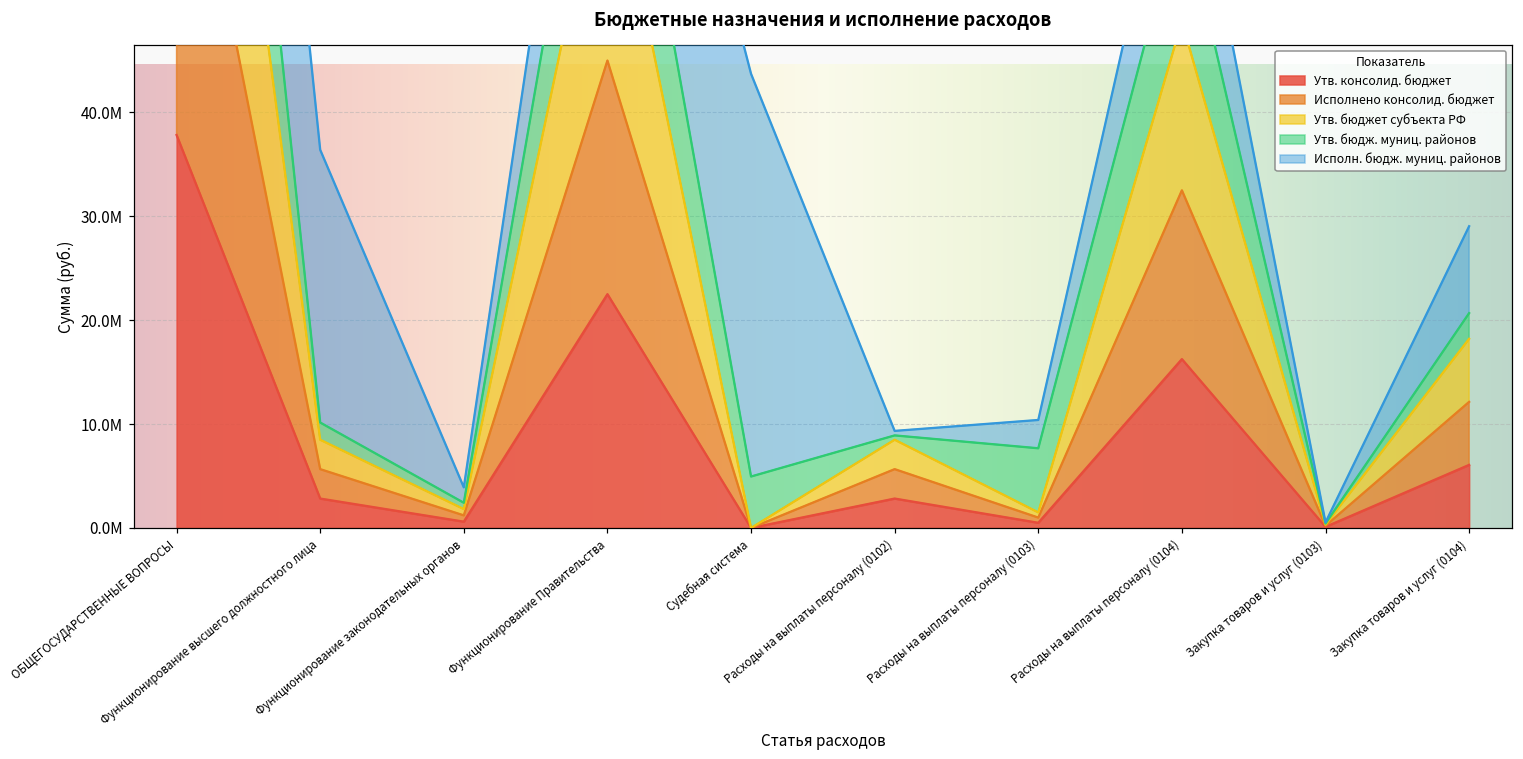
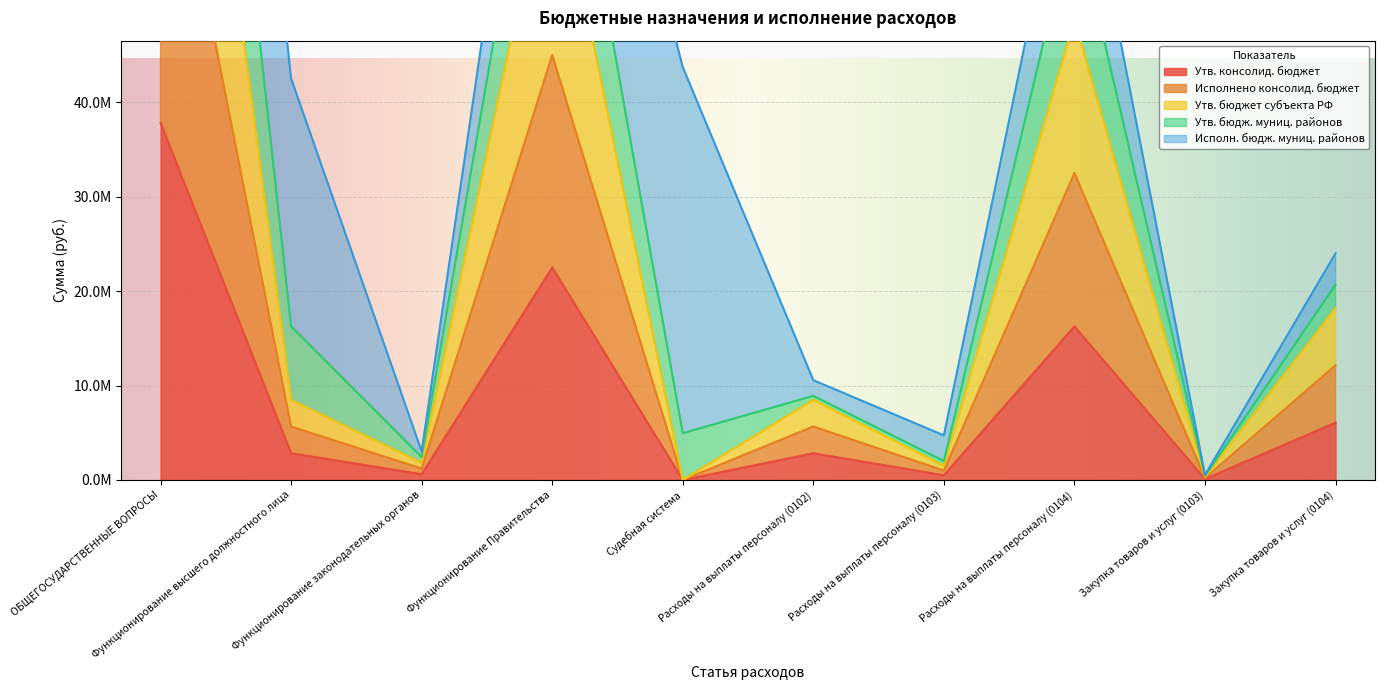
Утв. бюдж. муниц. районов, Функционирование высшего должностного лица: 2000000 -> 8000000
Исполн. бюдж. муниц. районов, Функционирование законодательных органов: 1500000 -> 600000
Исполн. бюдж. муниц. районов, Расходы на выплаты персоналу (0102): 0 -> 2000000
Утв. бюдж. муниц. районов, Расходы на выплаты персоналу (0103): 6000000 -> 1000000
Исполн. бюдж. муниц. районов, Закупка товаров и услуг (0104): 8000000 -> 3000000
